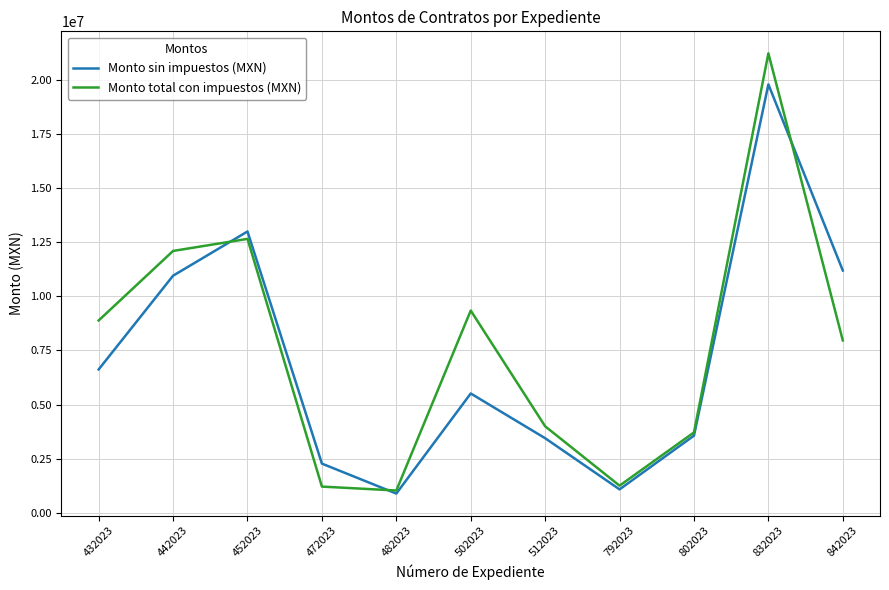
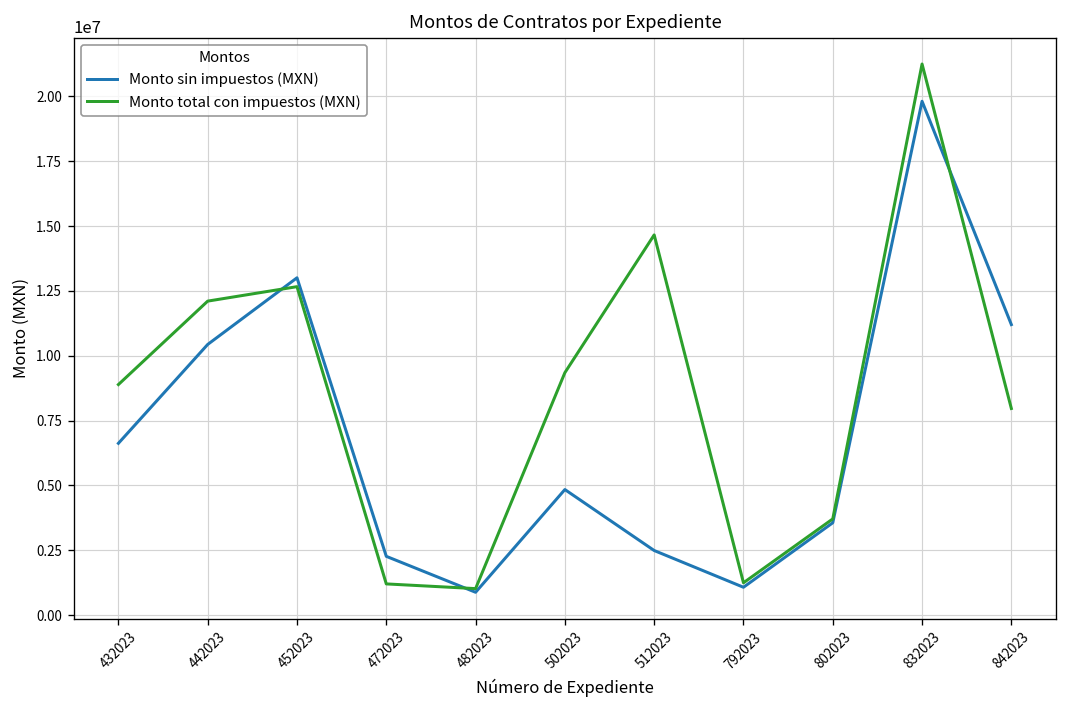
Monto sin impuestos (MXN), 442023: 11000000 -> 10400000
Monto sin impuestos (MXN), 502023: 5500000 -> 4800000
Monto sin impuestos (MXN), 512023: 3400000 -> 2500000
Monto total con impuestos (MXN), 512023: 4000000 -> 14700000
